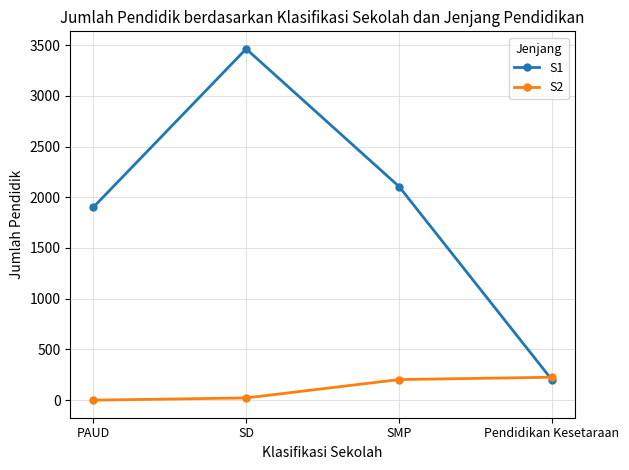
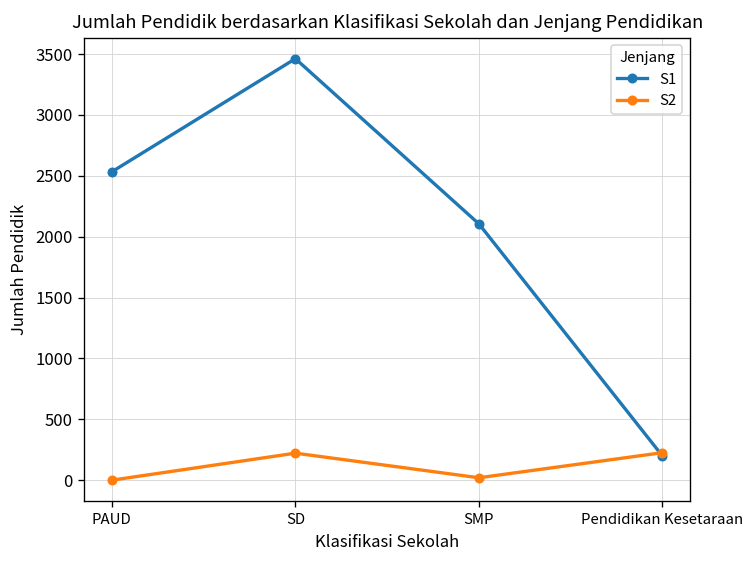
S1, PAUD: 1900 -> 2530
S2, SD: 20 -> 220
S2, SMP: 200 -> 20
